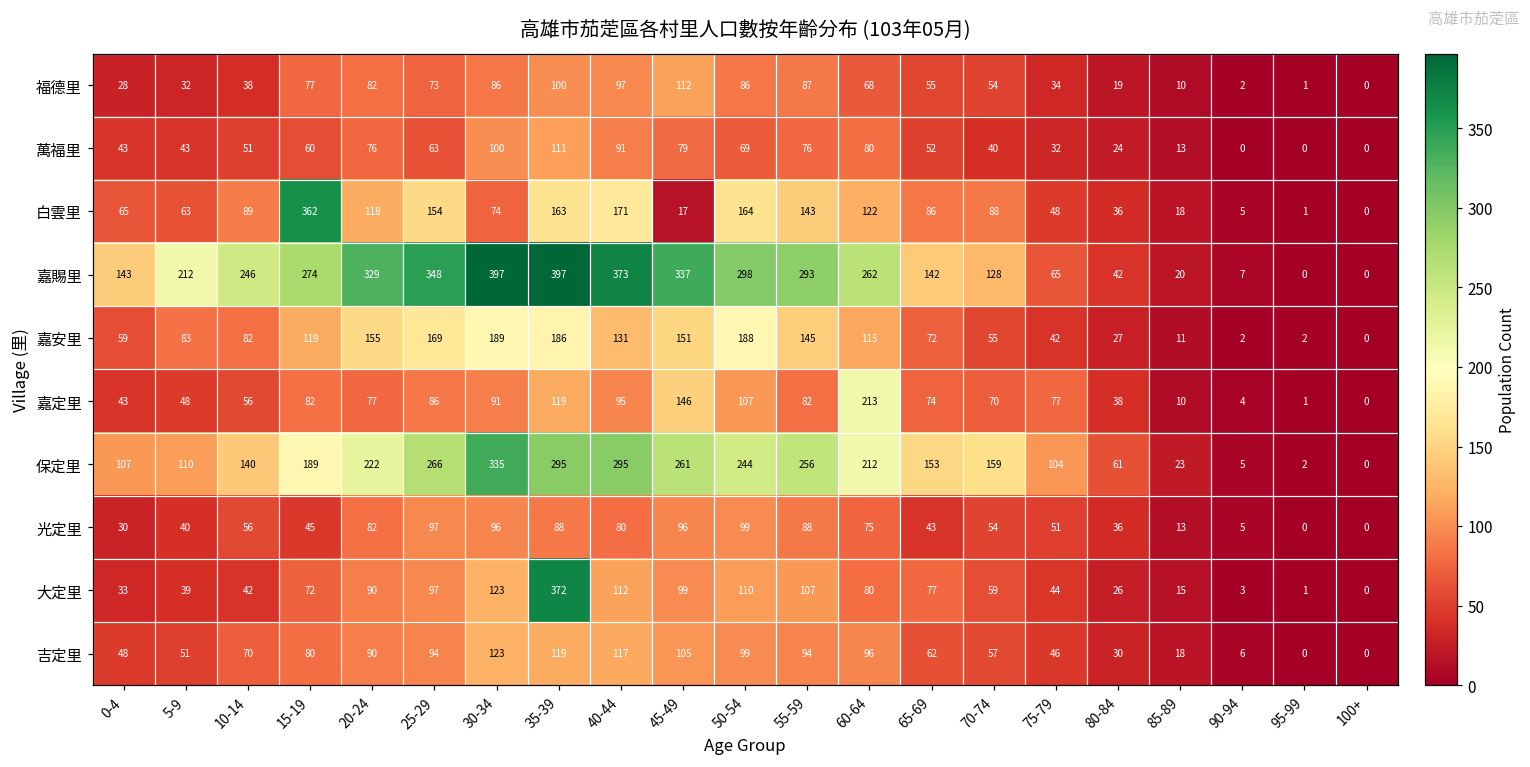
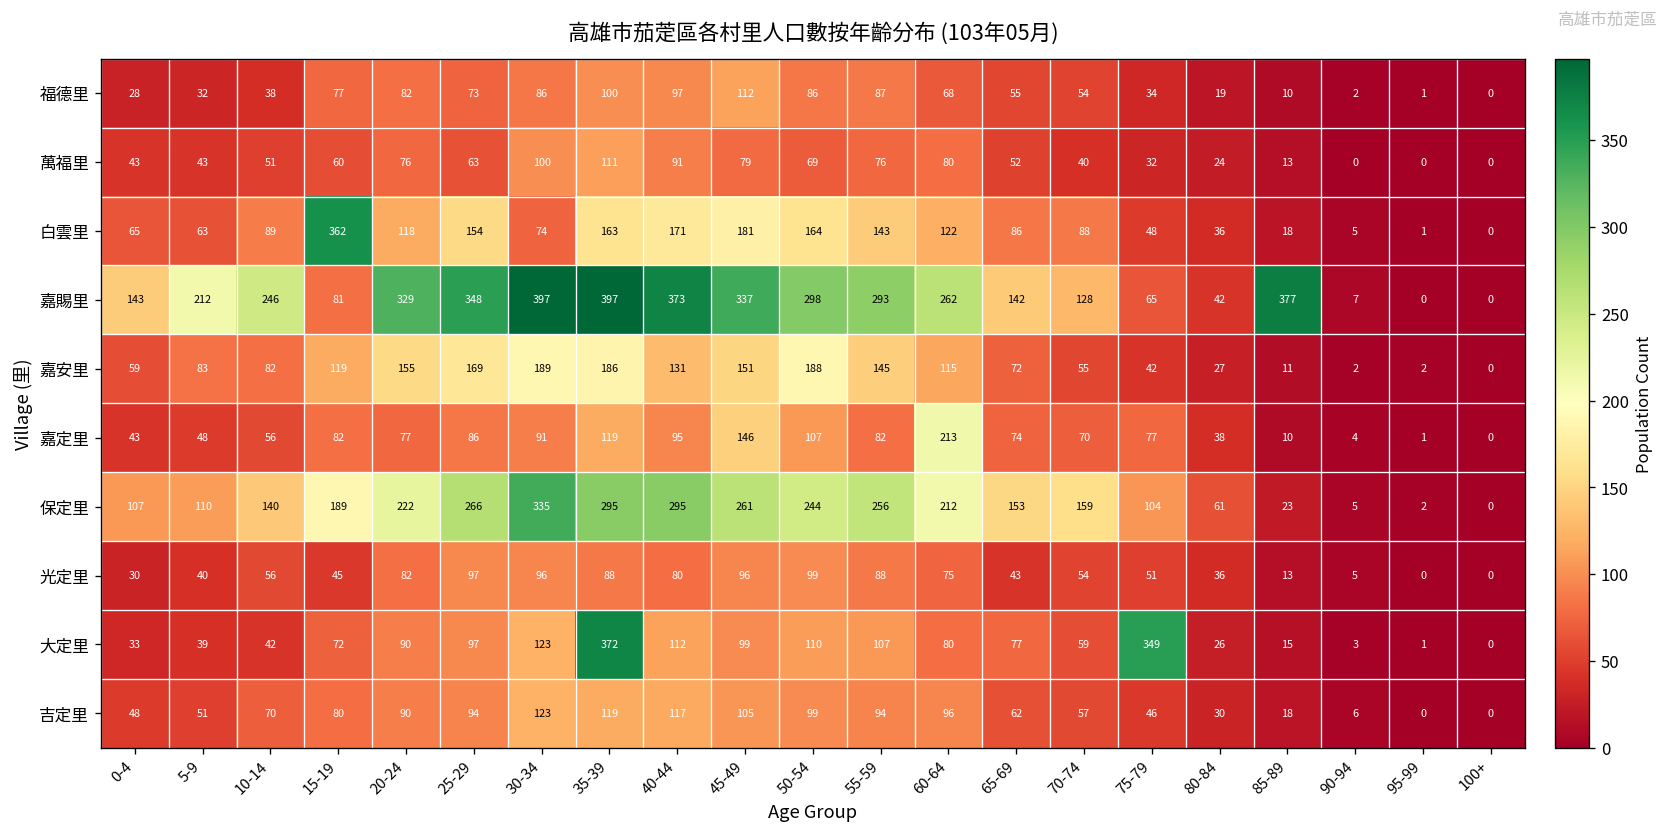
白雲里, 45-49: 17 -> 181
嘉賜里, 15-19: 274 -> 81
嘉賜里, 85-89: 20 -> 377
大定里, 75-79: 44 -> 349
